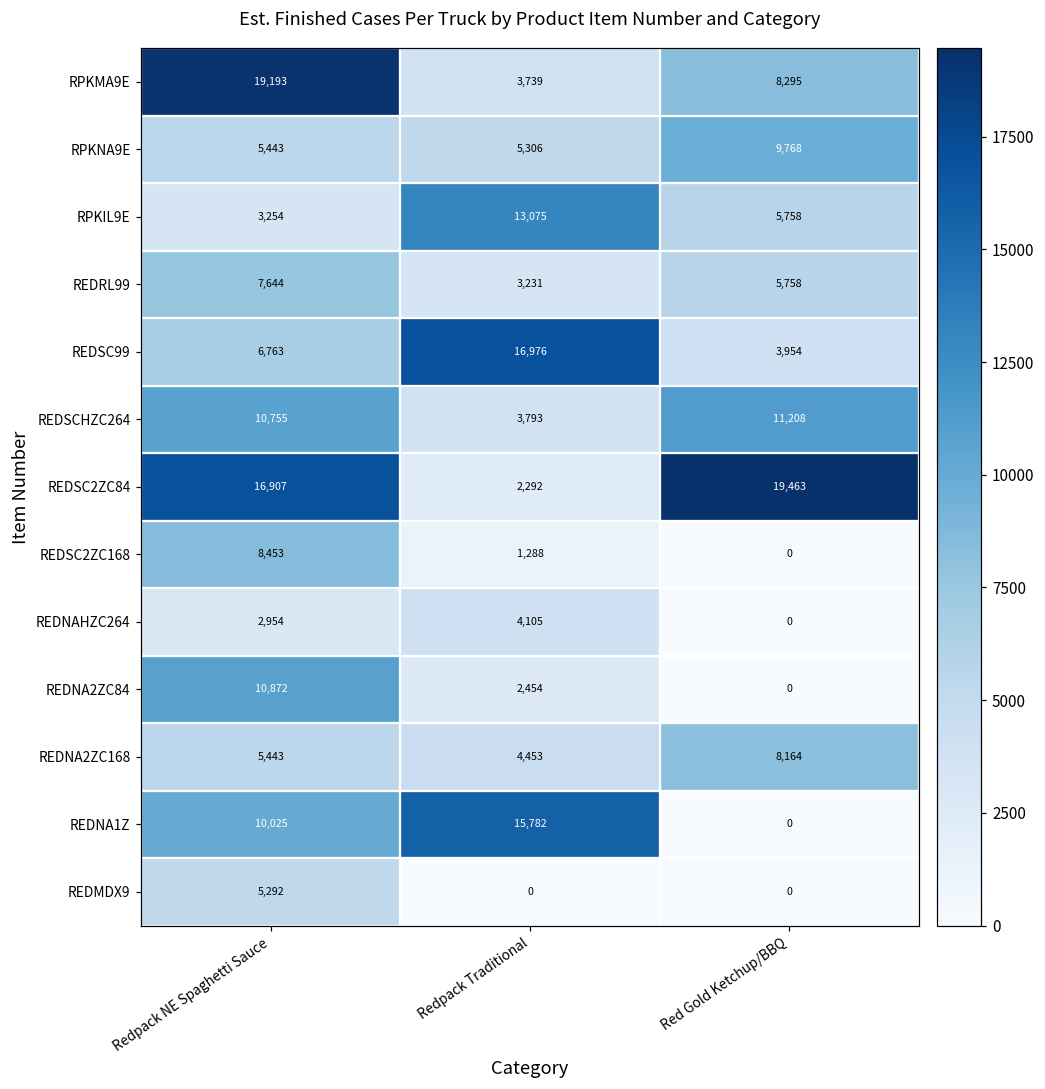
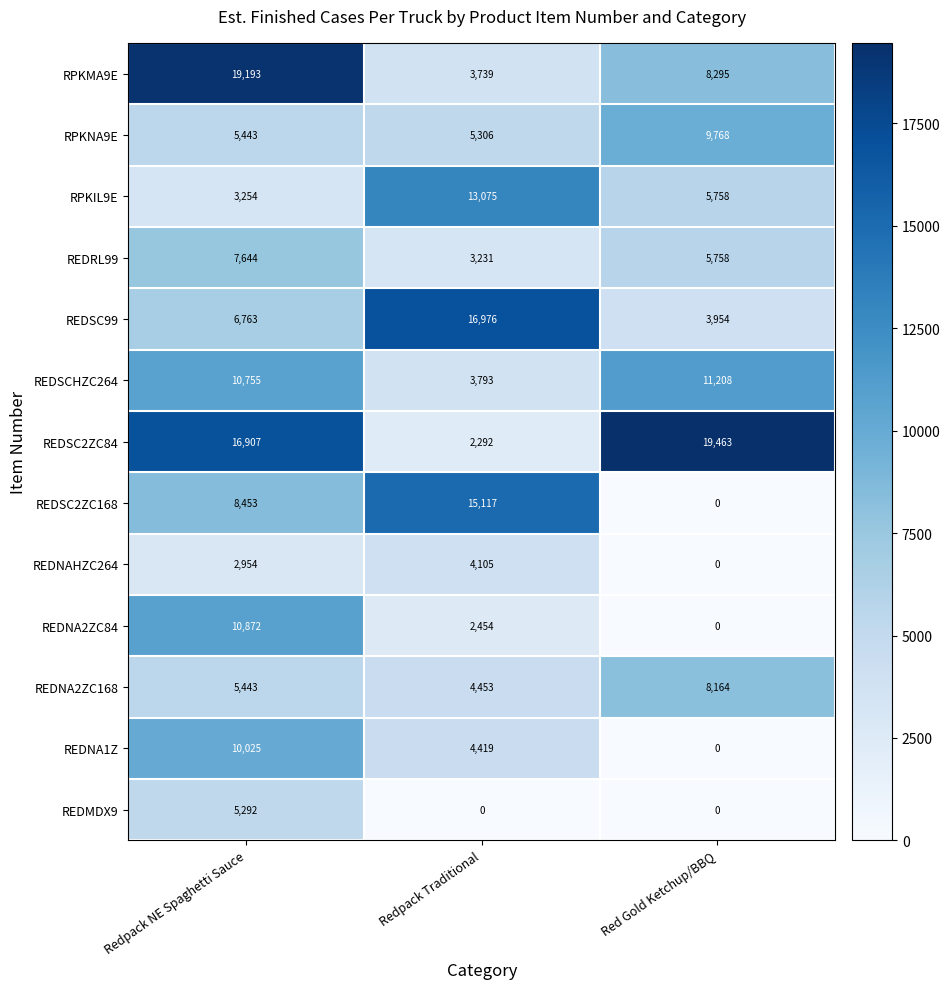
REDSC2ZC168, Redpack Traditional: 1,288 -> 15,117
REDNA1Z, Redpack Traditional: 15,782 -> 4,419
